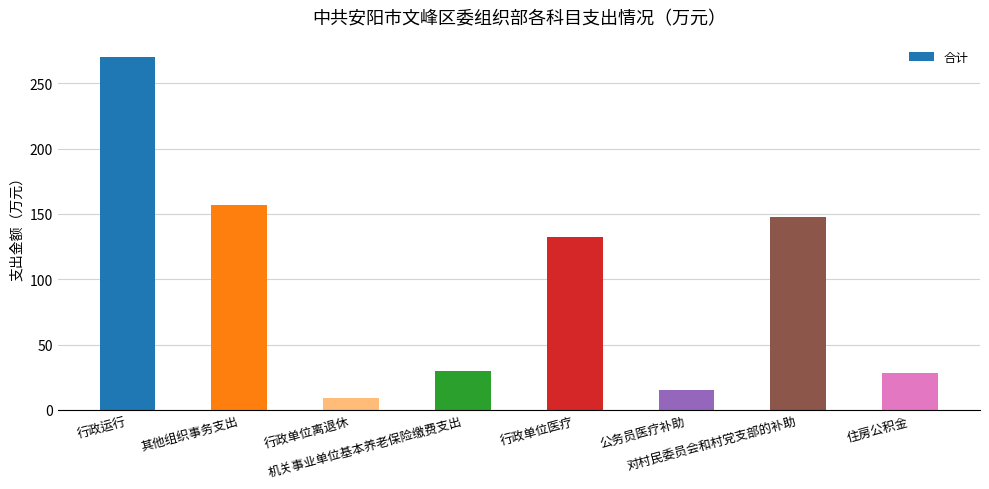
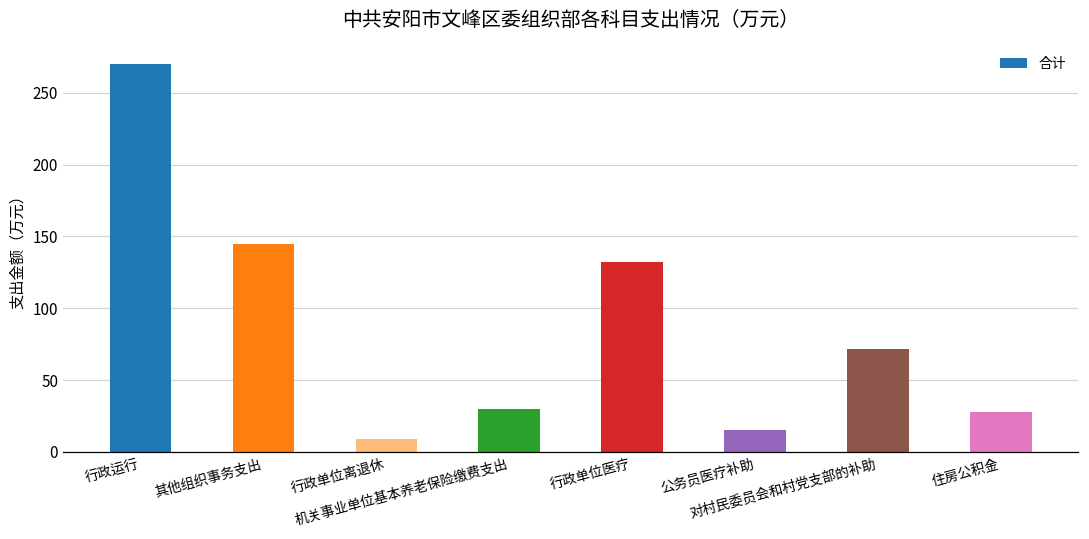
其他组织事务支出: 157 -> 145
对村民委员会和村党支部的补助: 148 -> 72
